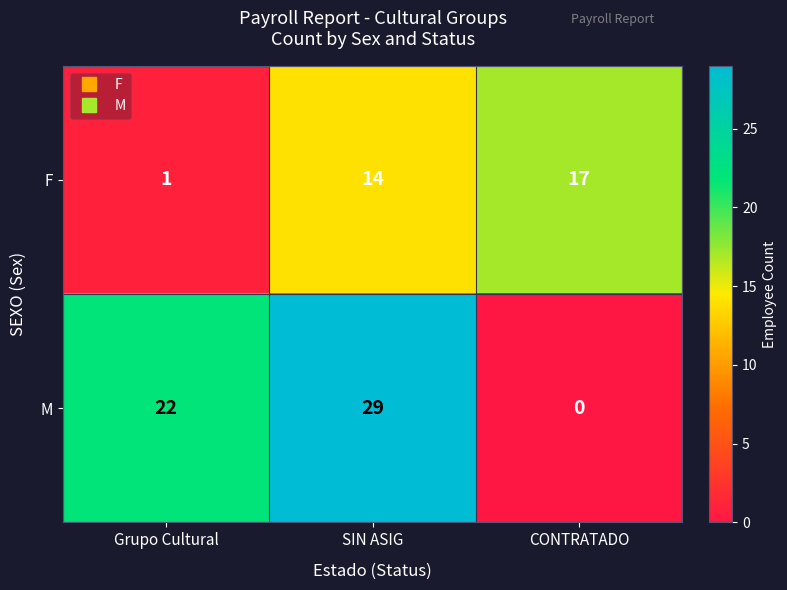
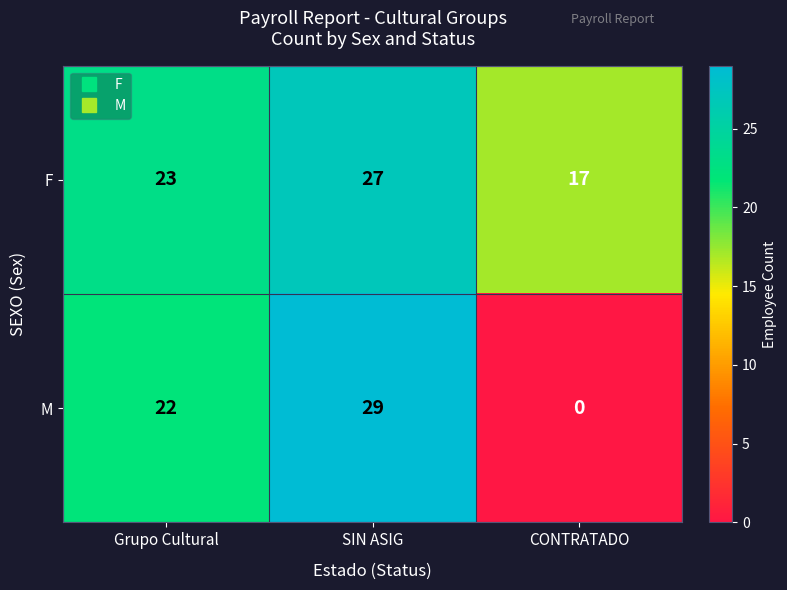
F, Grupo Cultural: 1 -> 23
F, SIN ASIG: 14 -> 27
